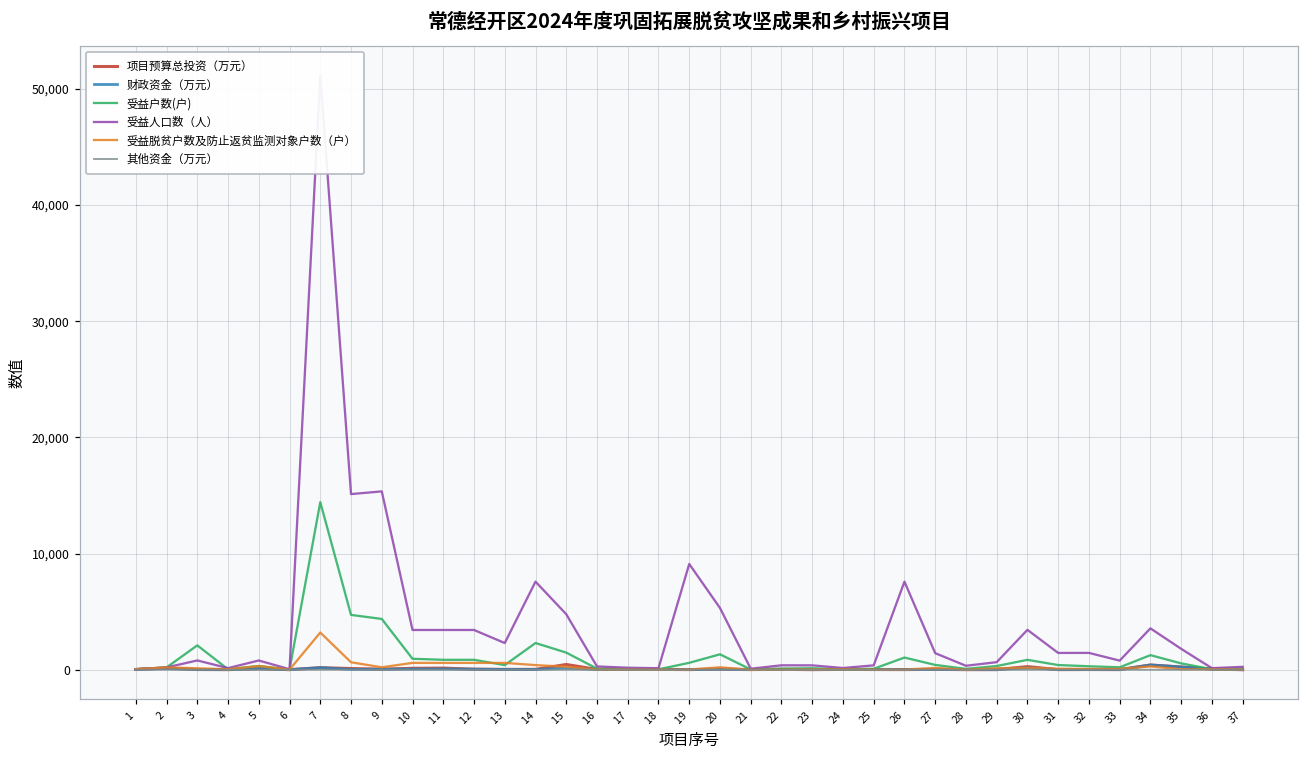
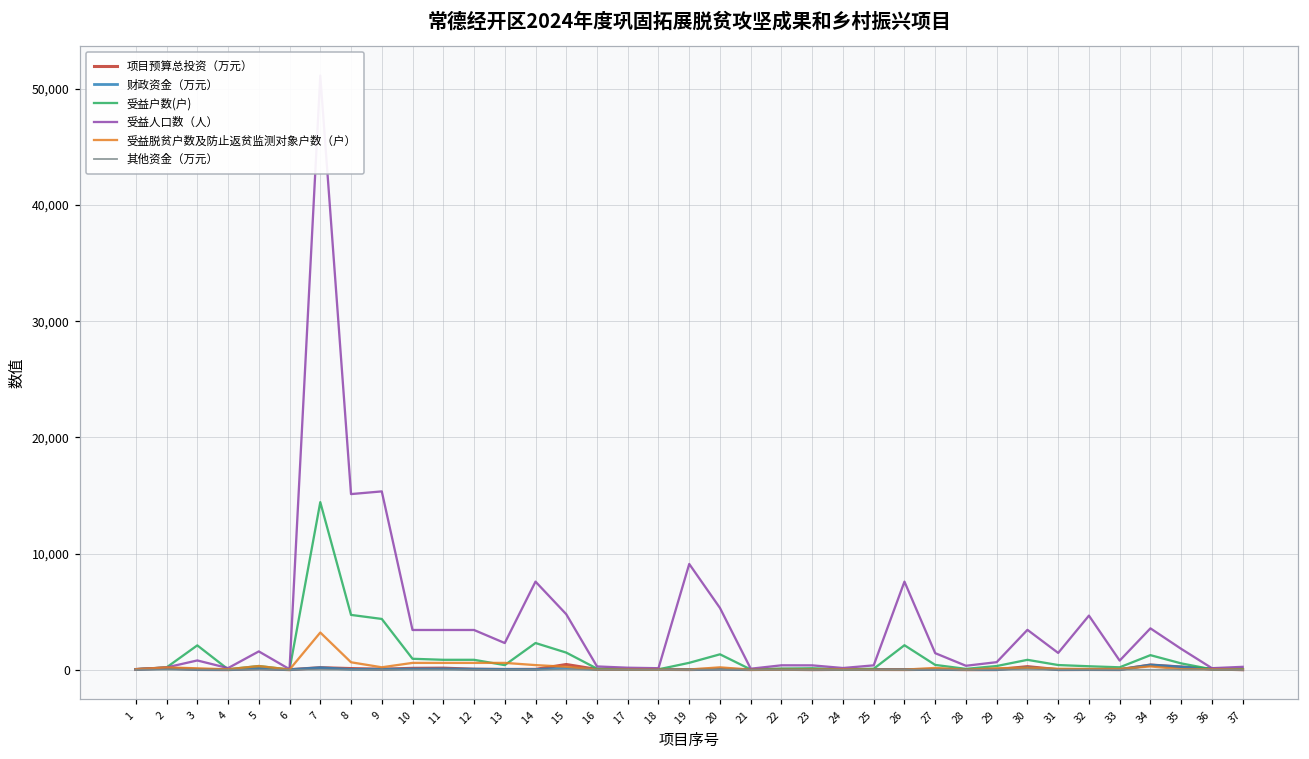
受益人口数（人）, 5: 800 -> 1,600
受益户数(户), 26: 1,000 -> 2,100
受益人口数（人）, 32: 1,500 -> 4,700
